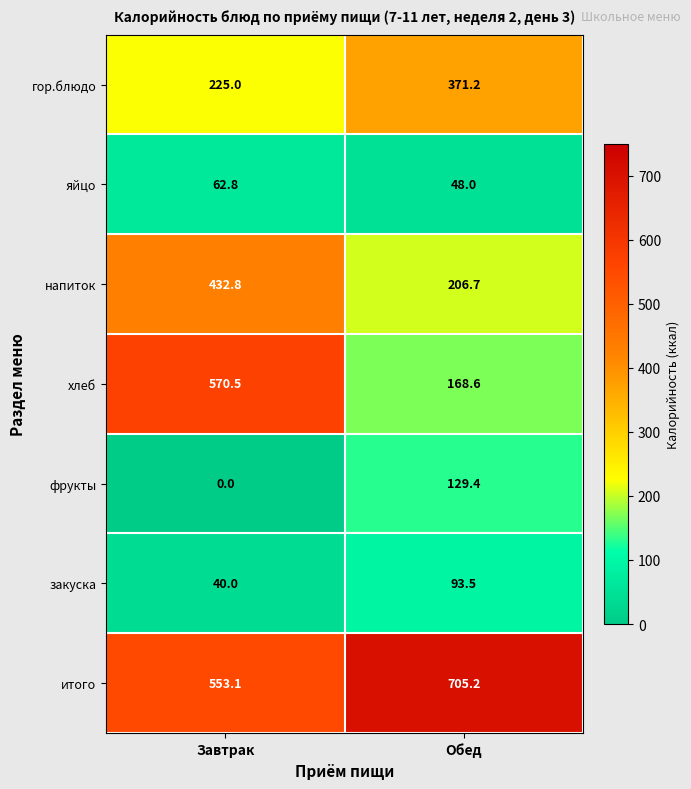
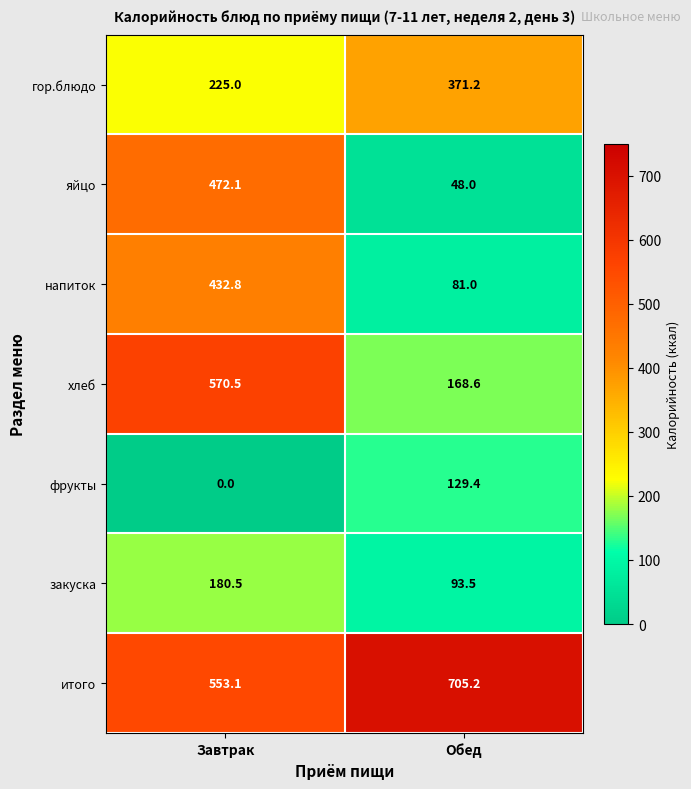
яйцо, Завтрак: 62.8 -> 472.1
напиток, Обед: 206.7 -> 81.0
закуска, Завтрак: 40.0 -> 180.5
